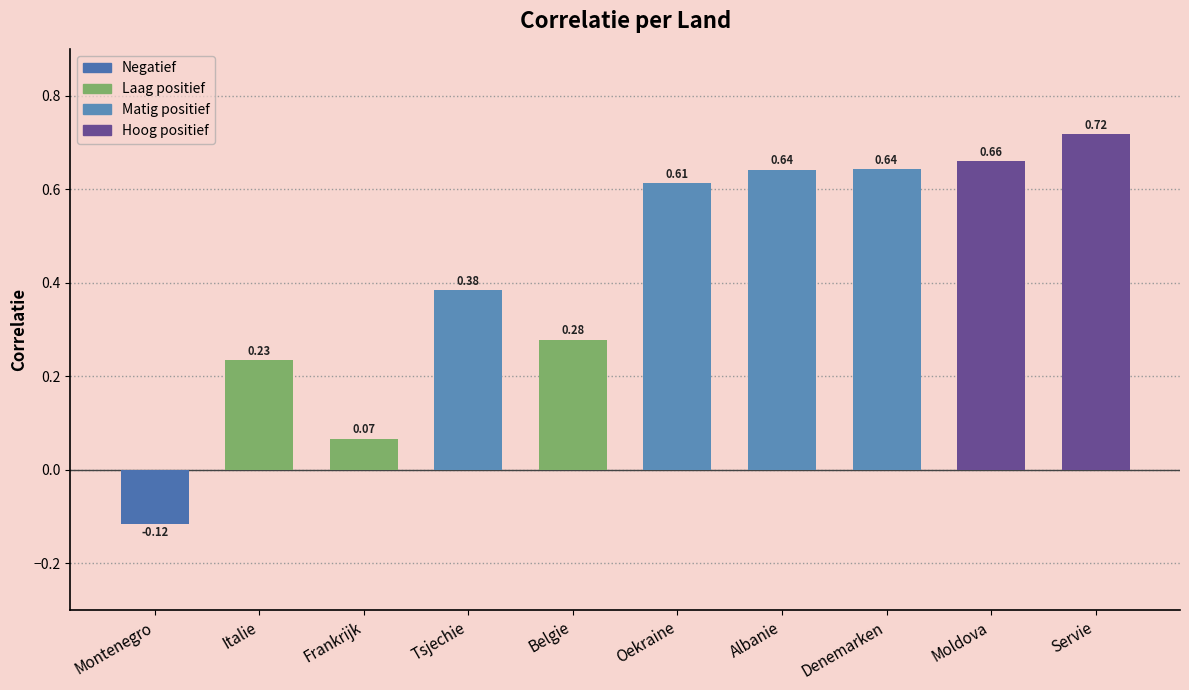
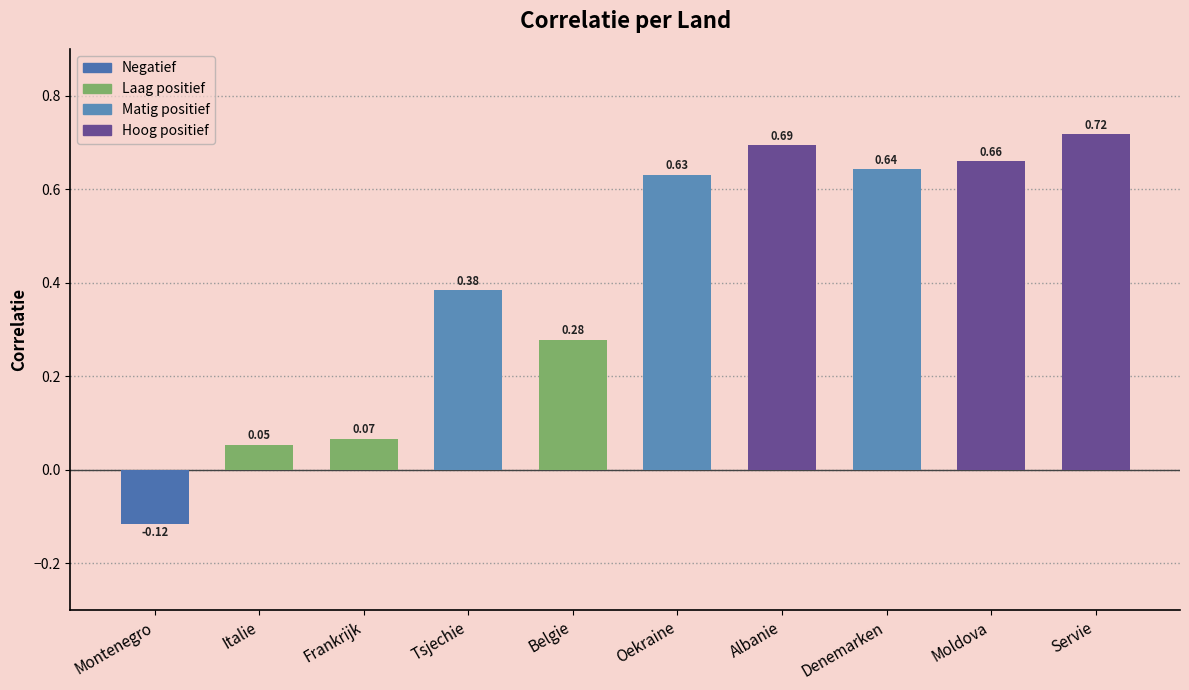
Italie: 0.23 -> 0.05
Oekraine: 0.61 -> 0.63
Albanie: 0.64 -> 0.69
